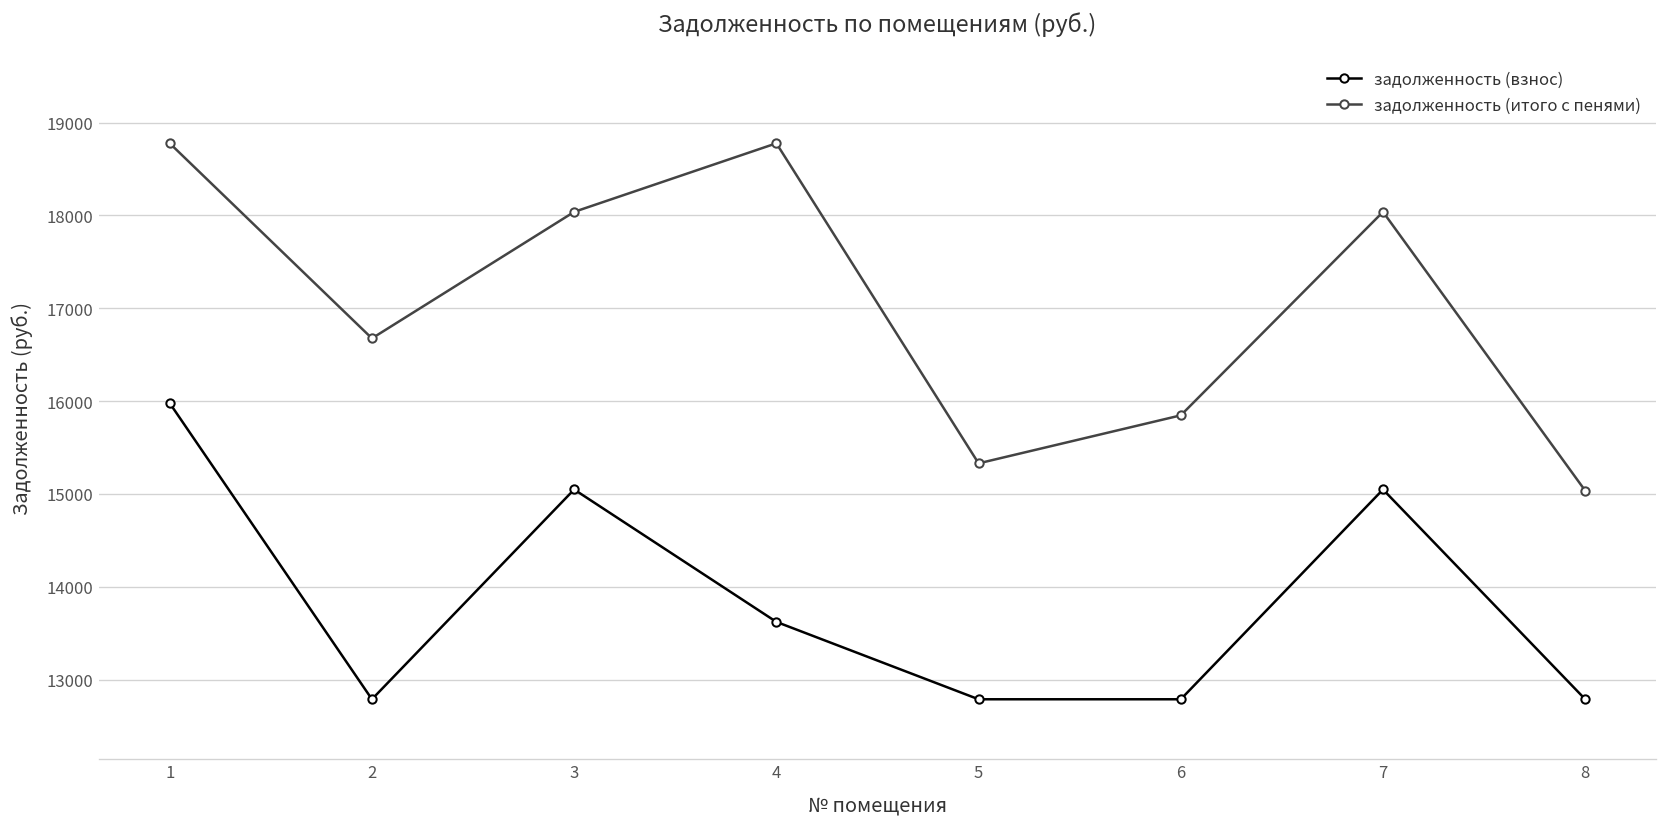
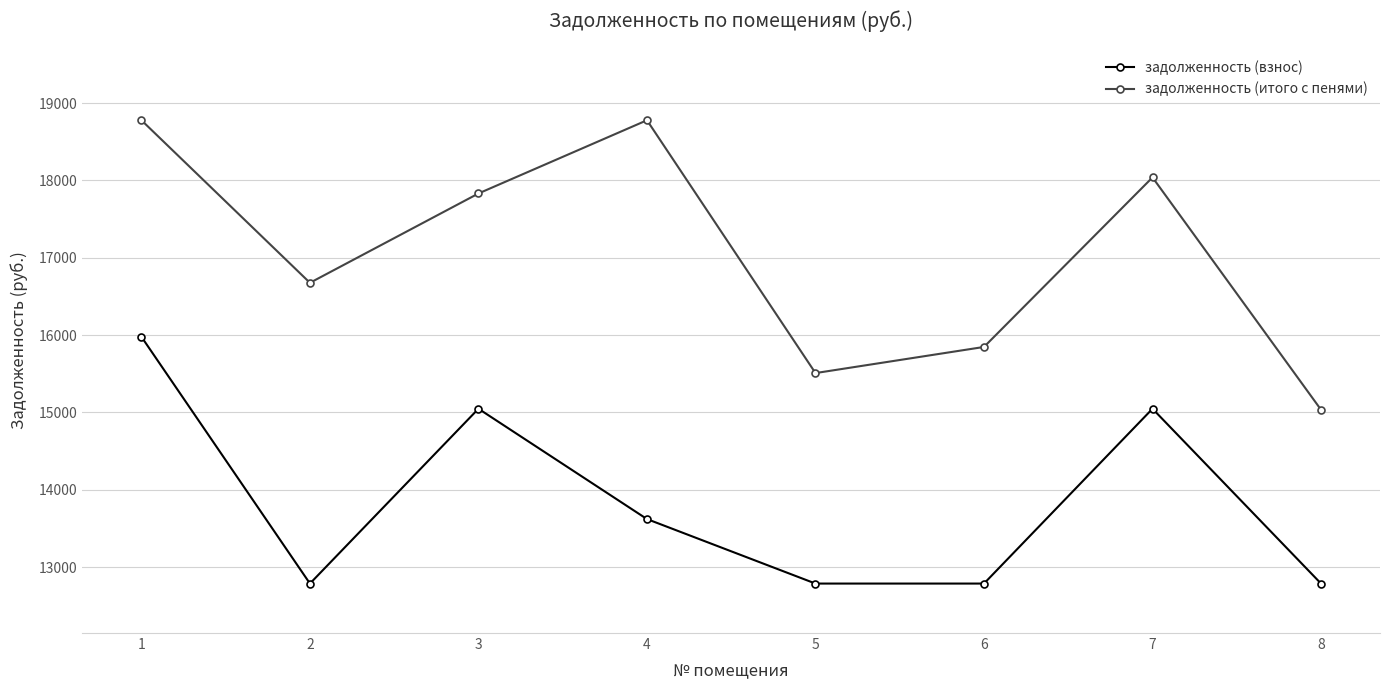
задолженность (итого с пенями), 3: 18000 -> 17800
задолженность (итого с пенями), 5: 15300 -> 15500
